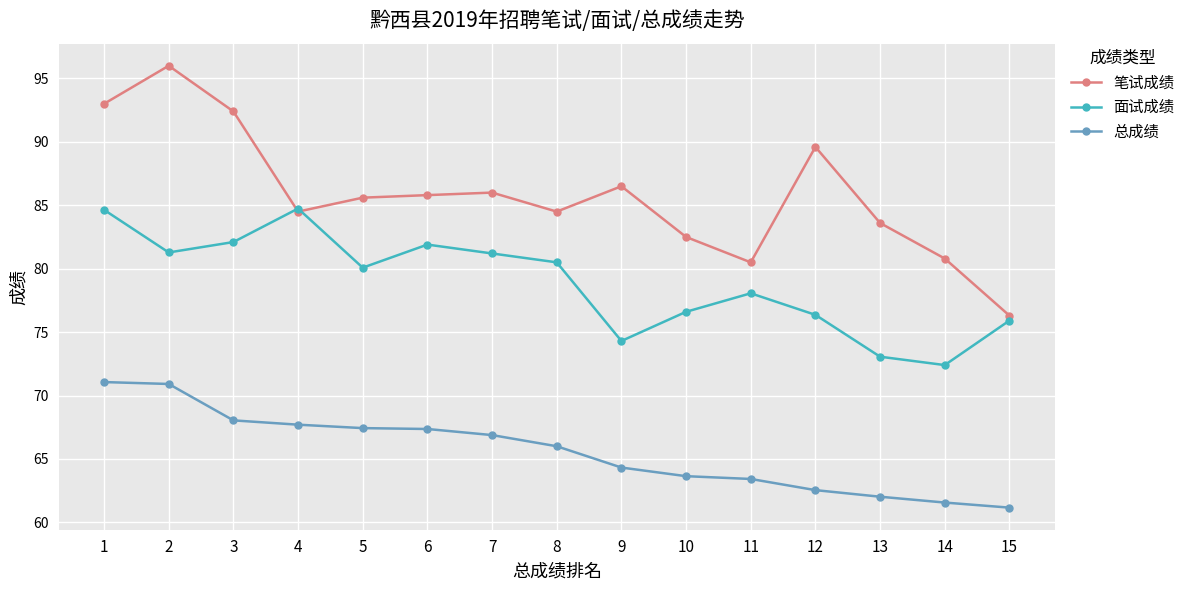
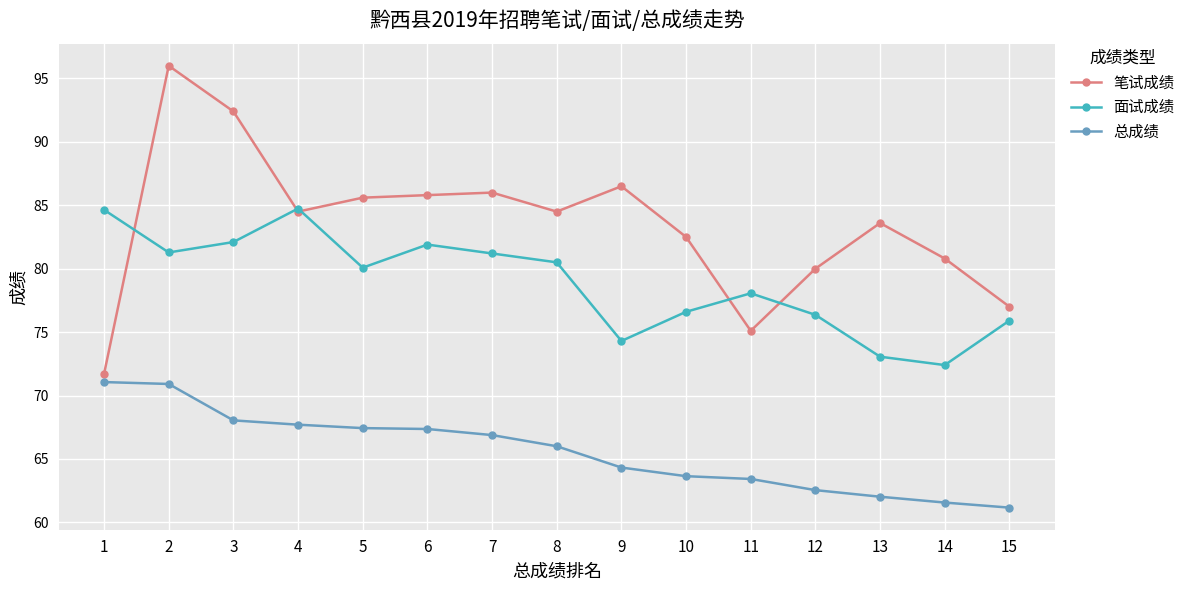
笔试成绩, 1: 93.0 -> 71.7
笔试成绩, 11: 80.5 -> 75.1
笔试成绩, 12: 89.6 -> 80.0
笔试成绩, 15: 76.3 -> 77.0
